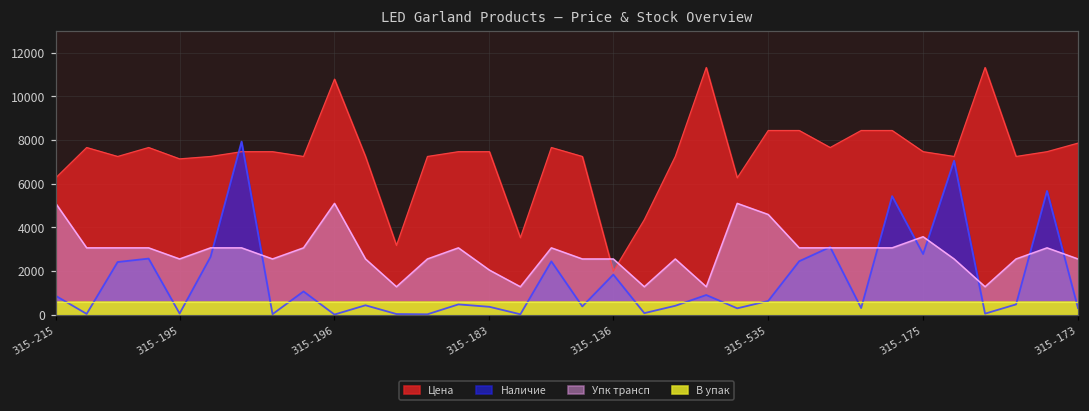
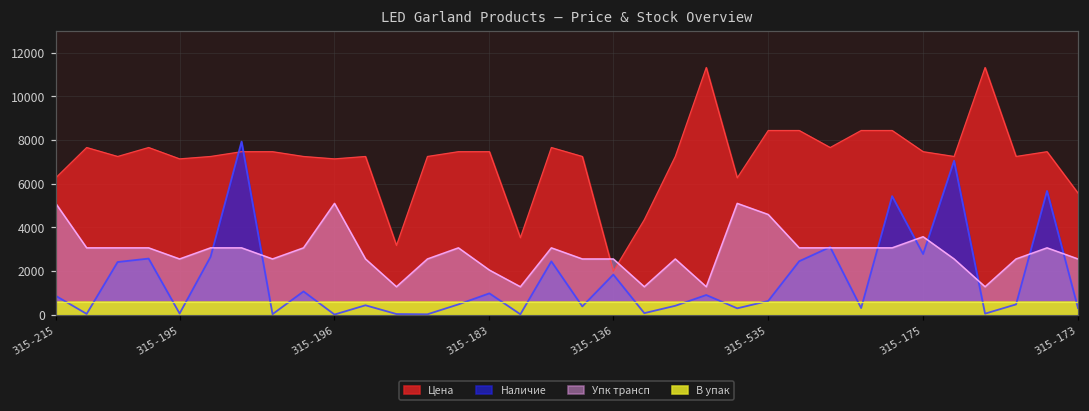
Цена, 315-196: 10800 -> 7100
Наличие, 315-183: 400 -> 1000
Цена, 315-173: 7900 -> 5600
